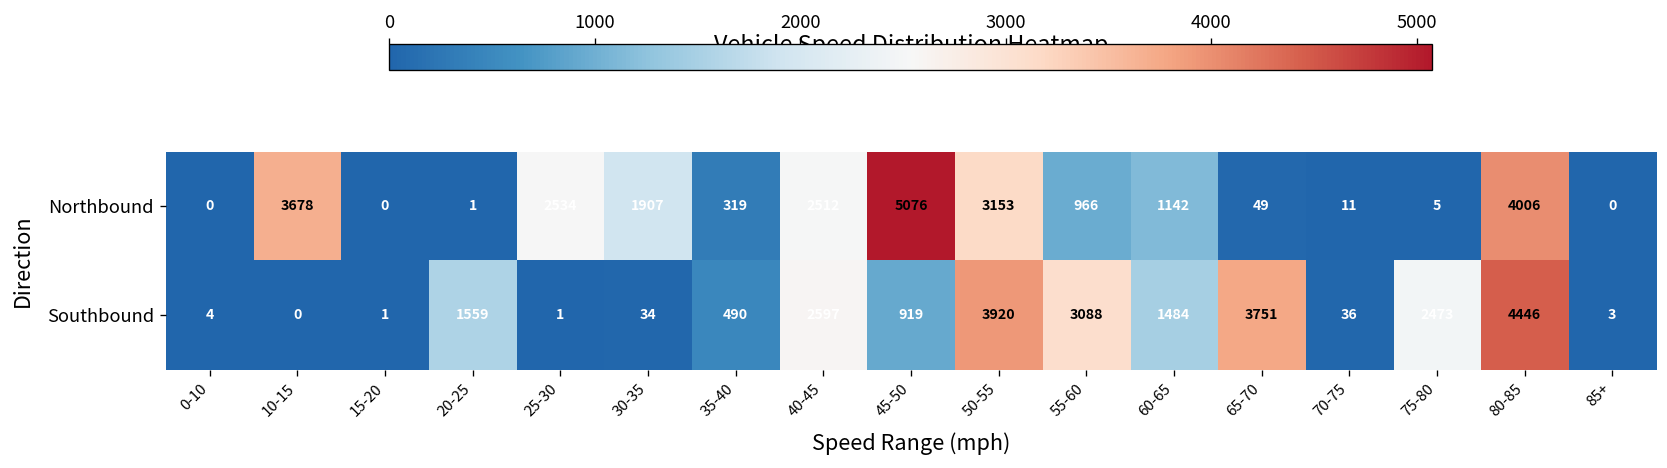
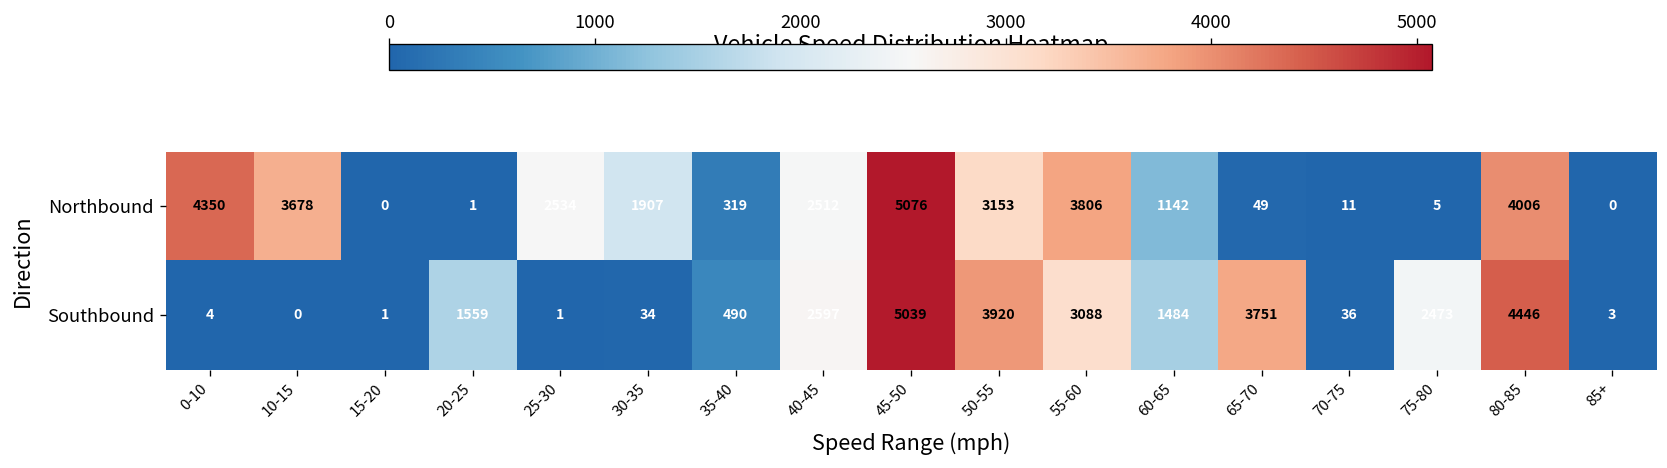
Northbound, 0-10: 0 -> 4350
Northbound, 55-60: 966 -> 3806
Southbound, 45-50: 919 -> 5039
